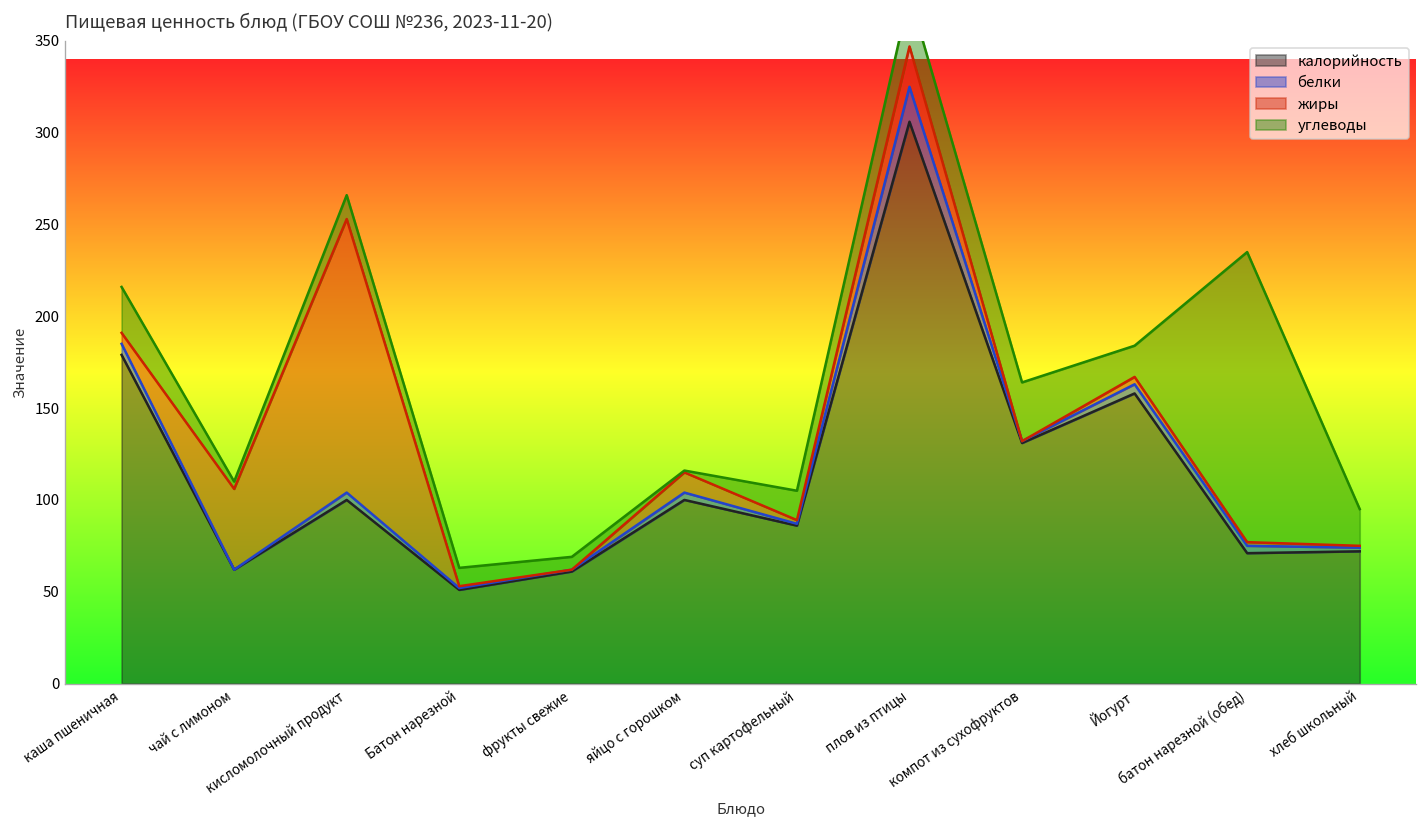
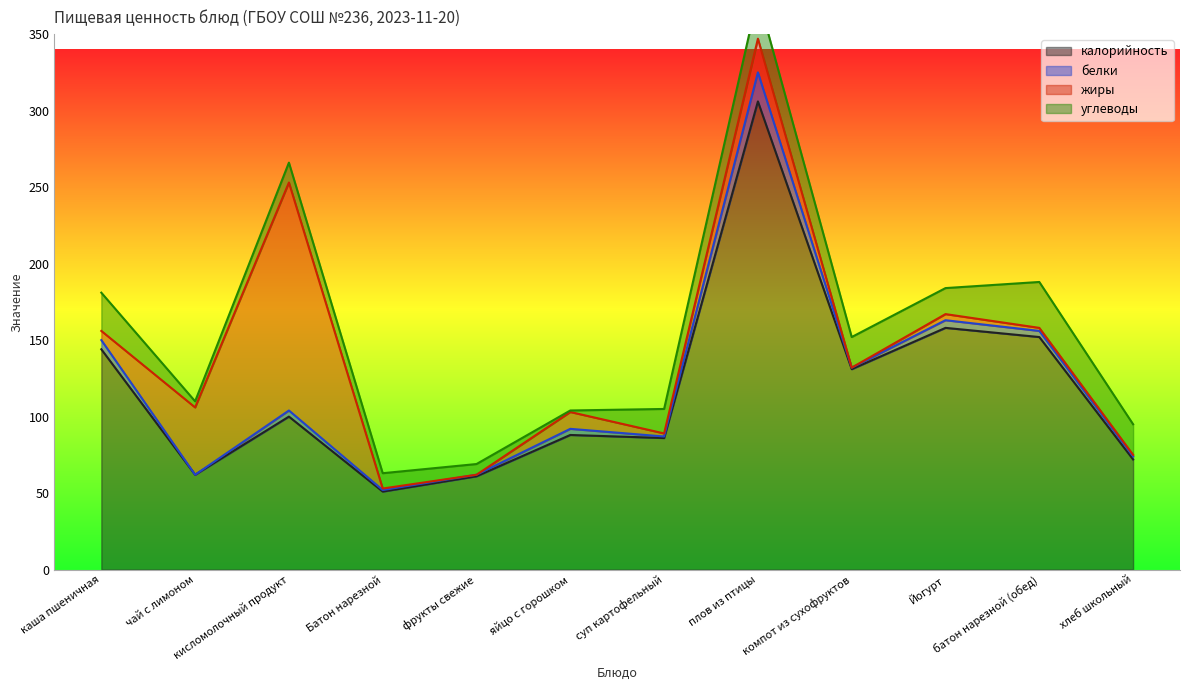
калорийность, каша пшеничная: 179 -> 144
калорийность, яйцо с горошком: 100 -> 88
углеводы, компот из сухофруктов: 32 -> 20
калорийность, батон нарезной (обед): 71 -> 152
углеводы, батон нарезной (обед): 158 -> 30
